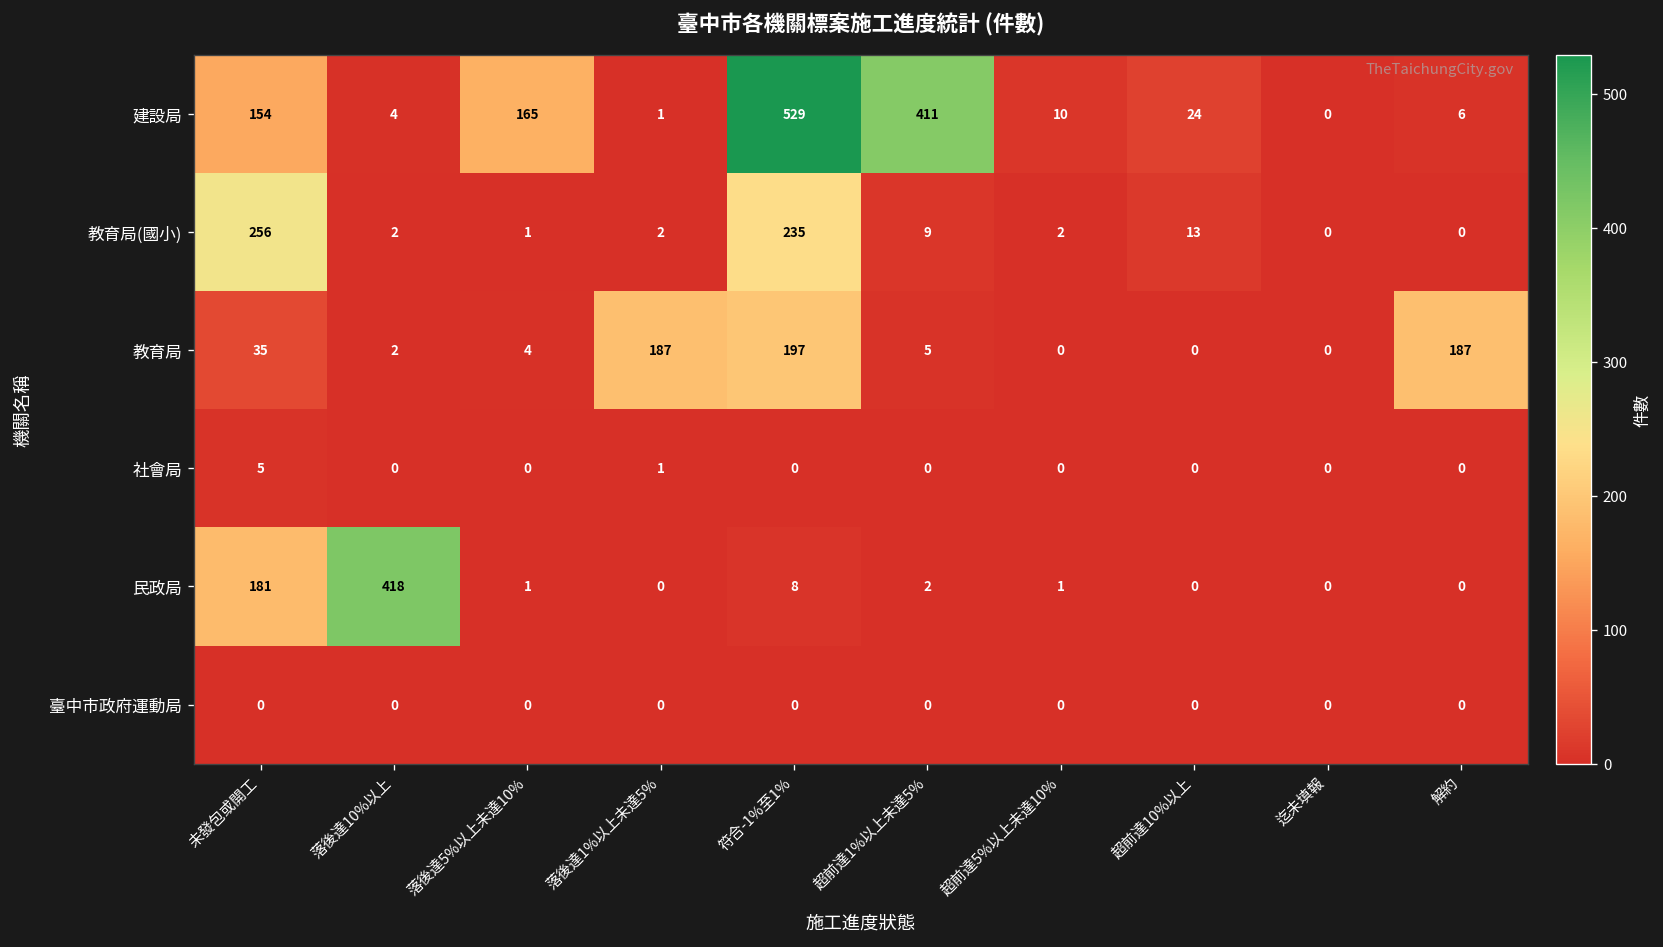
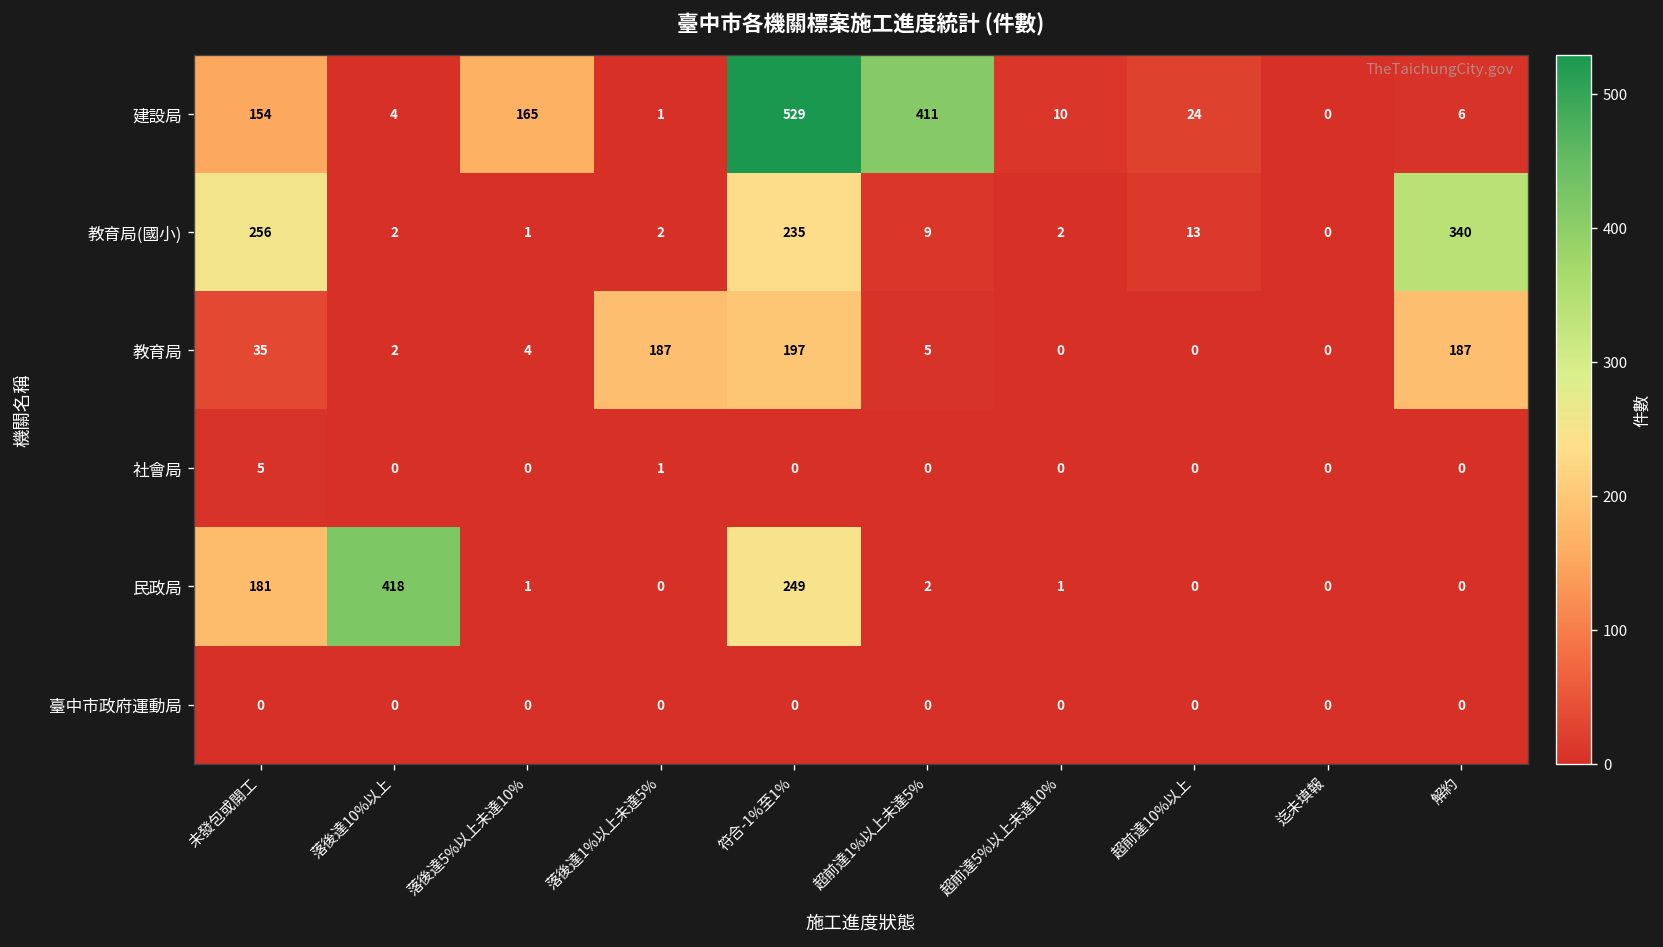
教育局(國小), 解約: 0 -> 340
民政局, 符合-1%至1%: 8 -> 249
